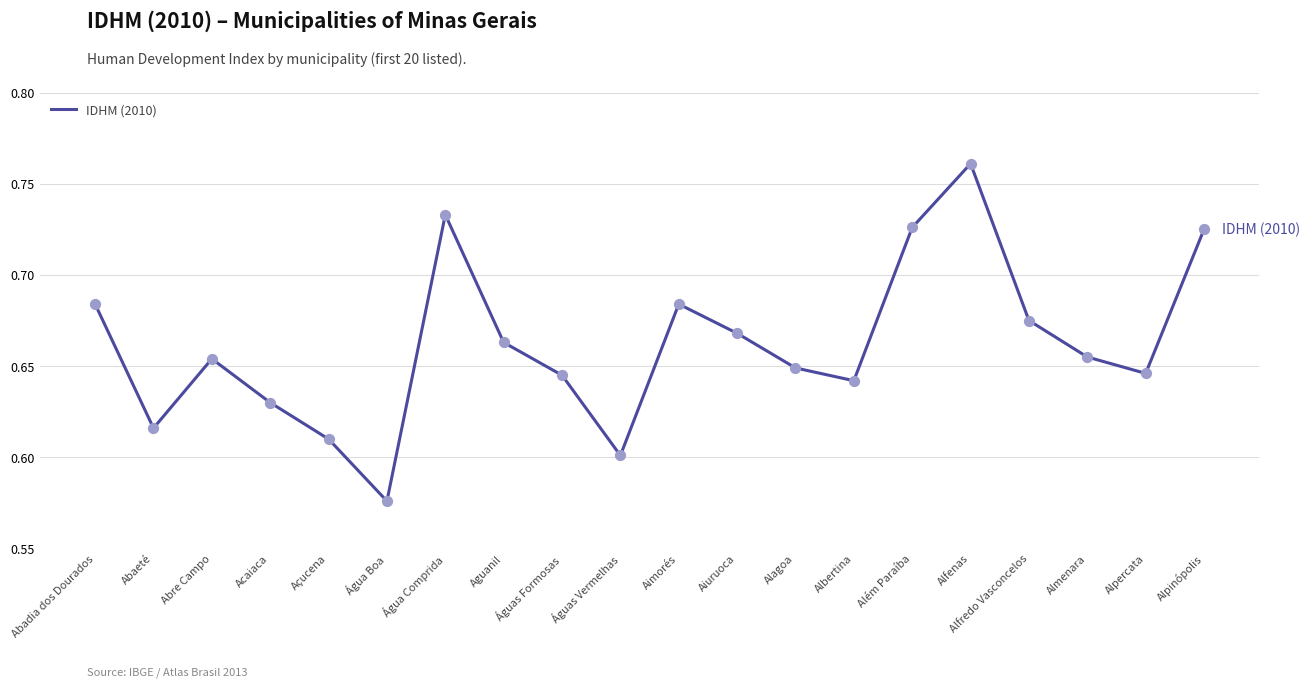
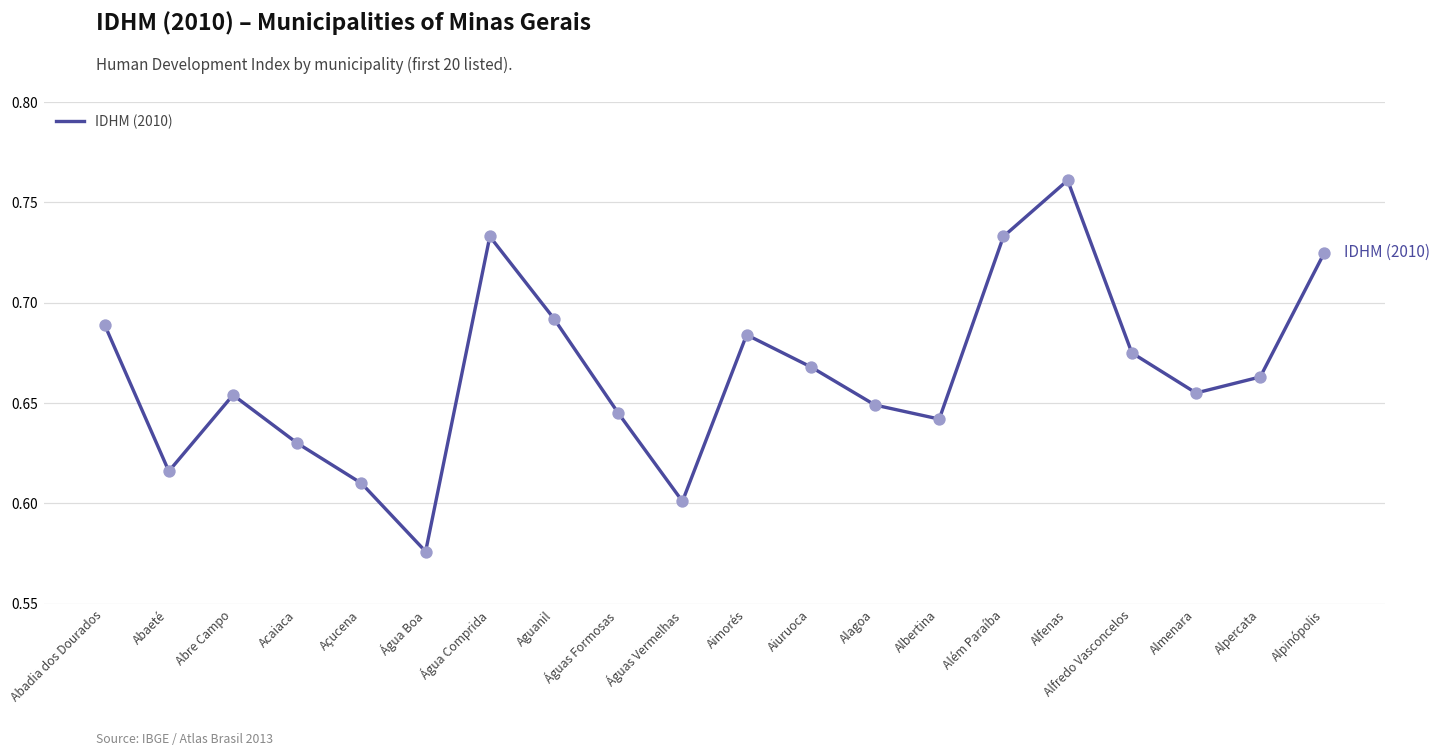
Abadia dos Dourados: 0.684 -> 0.689
Aguanil: 0.663 -> 0.692
Além Paraíba: 0.726 -> 0.733
Alpercata: 0.646 -> 0.663
